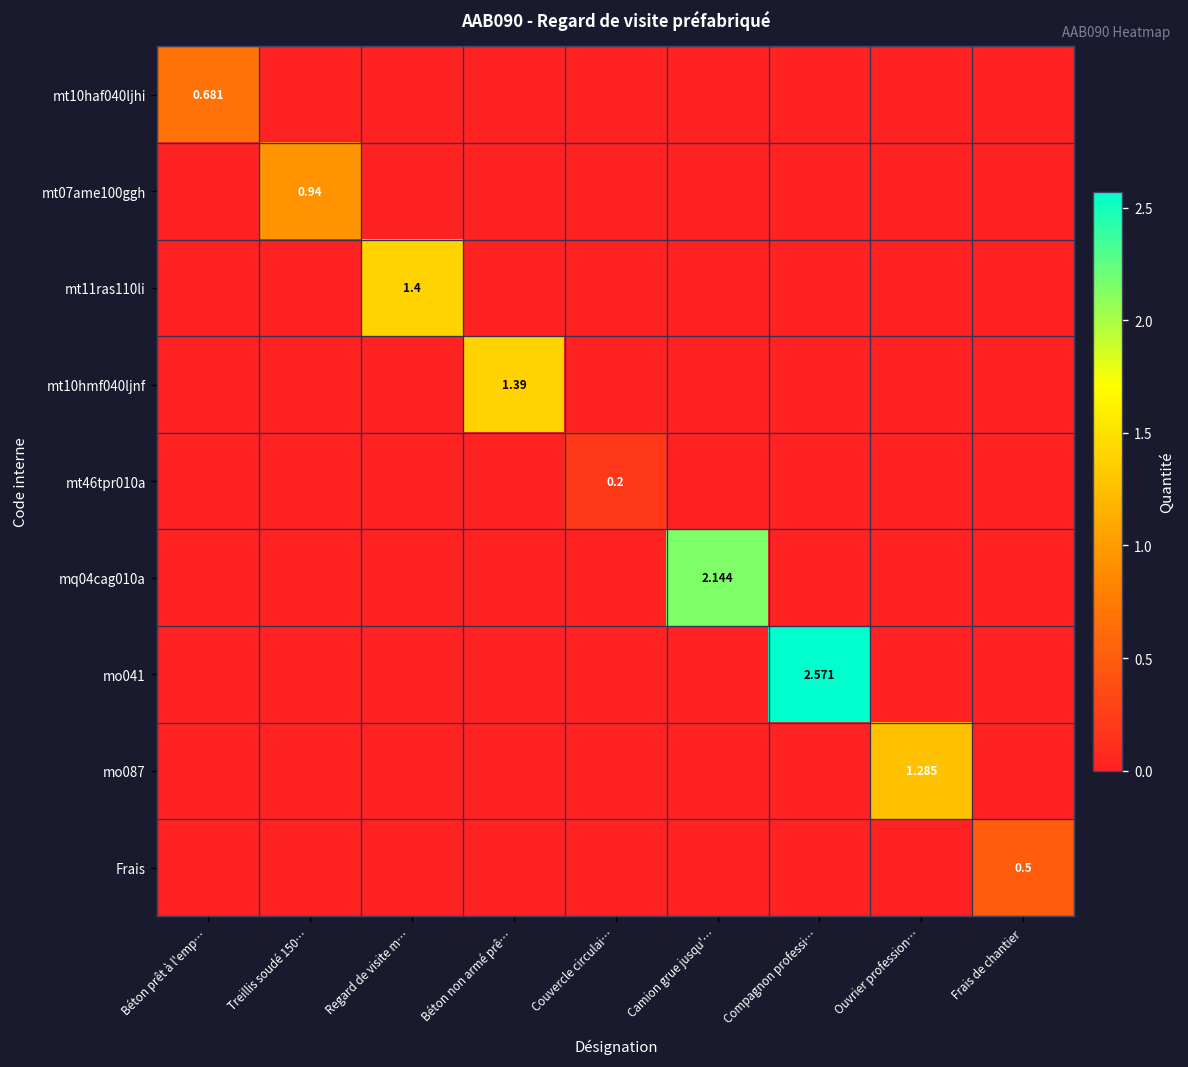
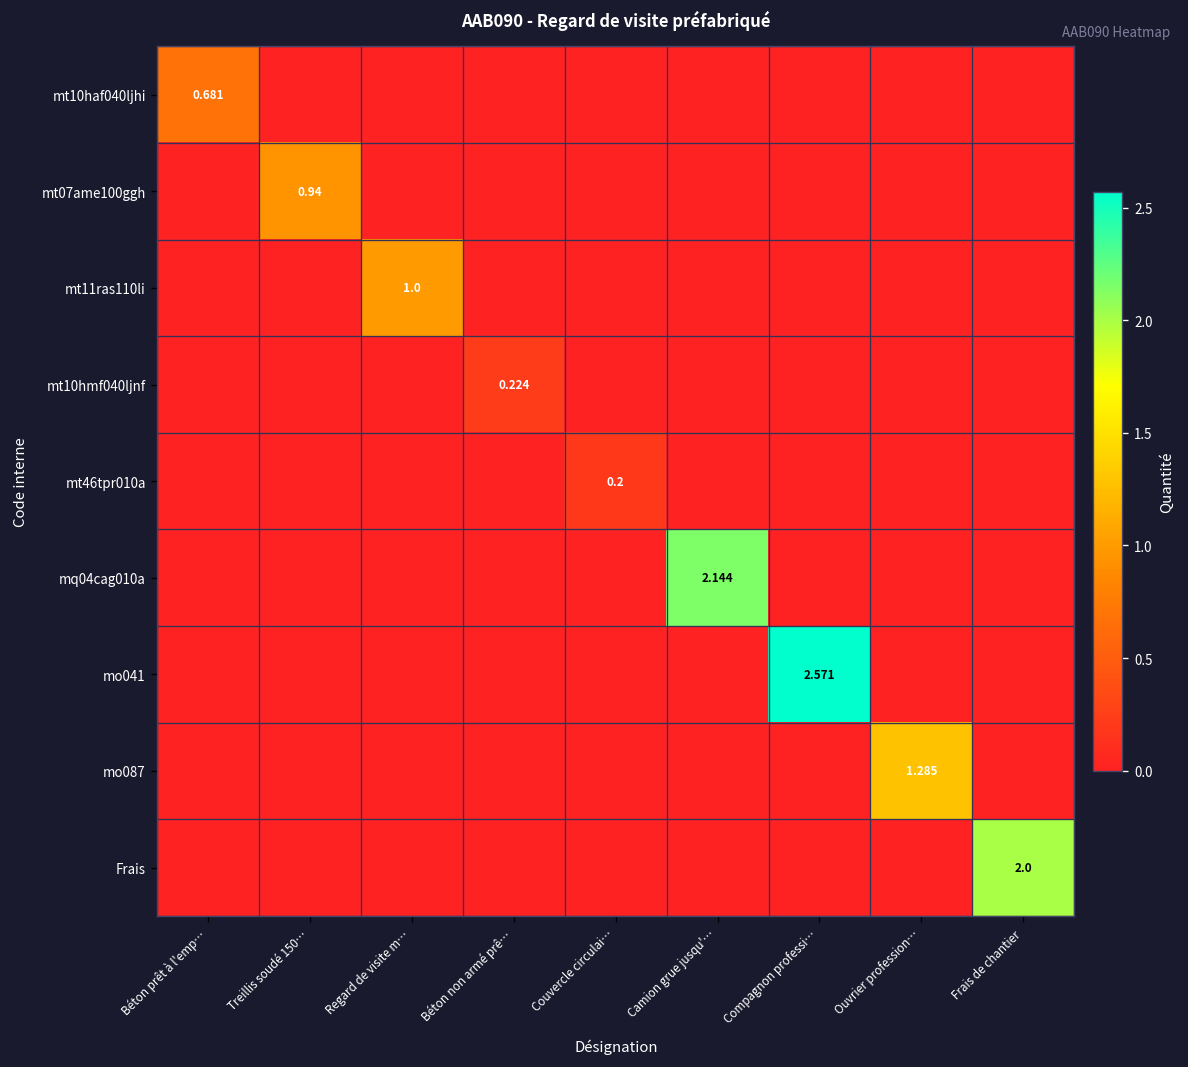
mt11ras110li, Regard de visite m…: 1.4 -> 1.0
mt10hmf040ljnf, Béton non armé prê…: 1.39 -> 0.224
Frais, Frais de chantier: 0.5 -> 2.0
